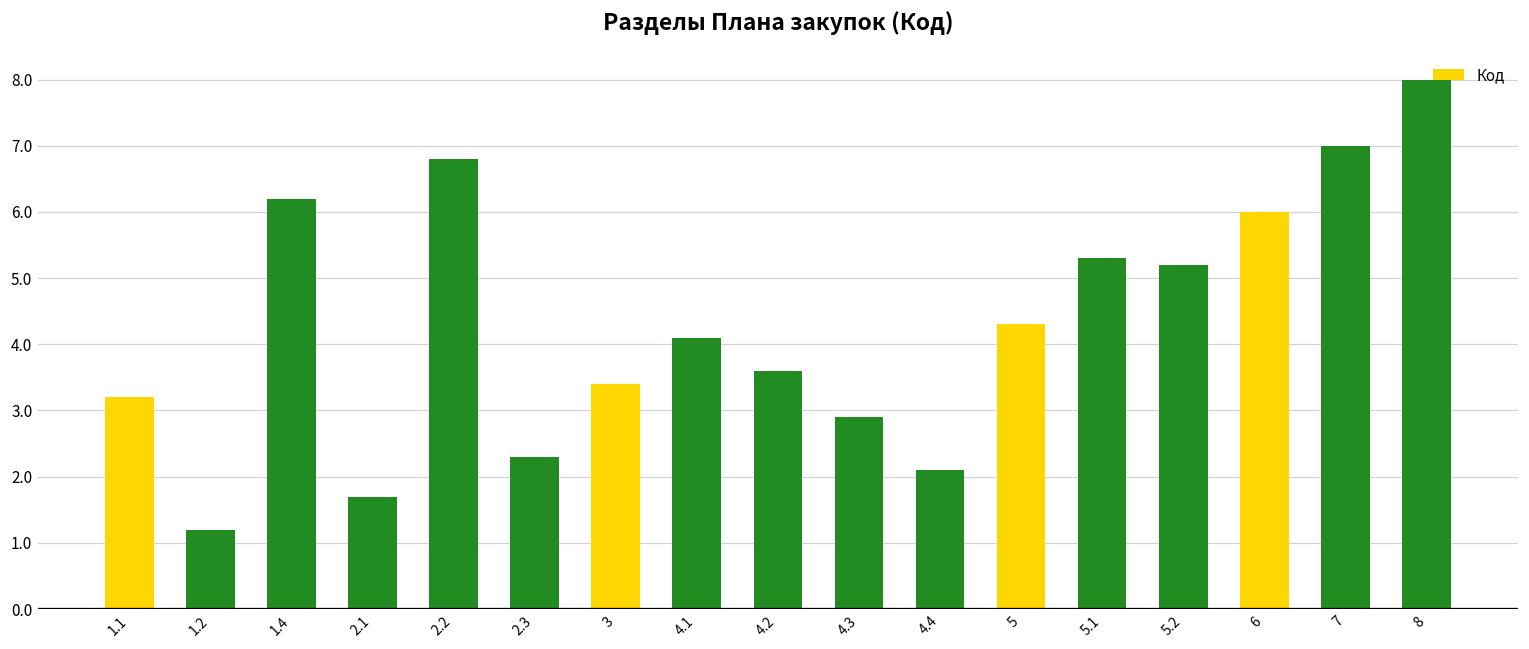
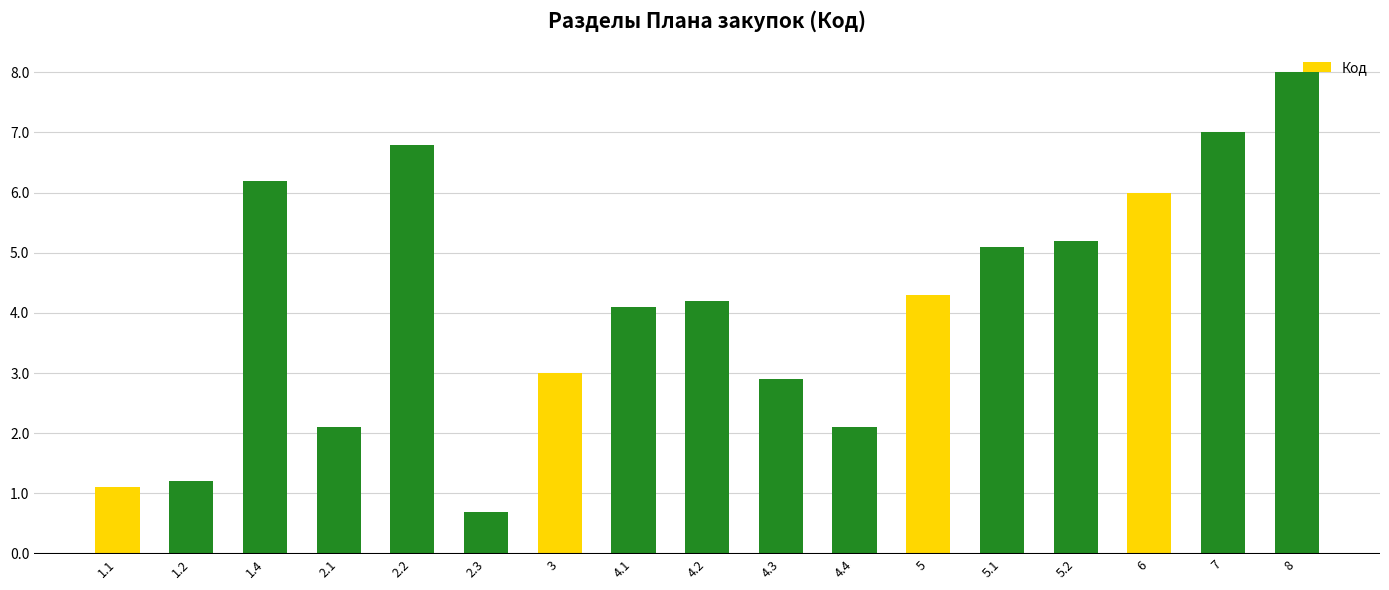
1.1: 3.2 -> 1.1
2.1: 1.7 -> 2.1
2.3: 2.3 -> 0.7
3: 3.4 -> 3.0
4.2: 3.6 -> 4.2
5.1: 5.3 -> 5.1
